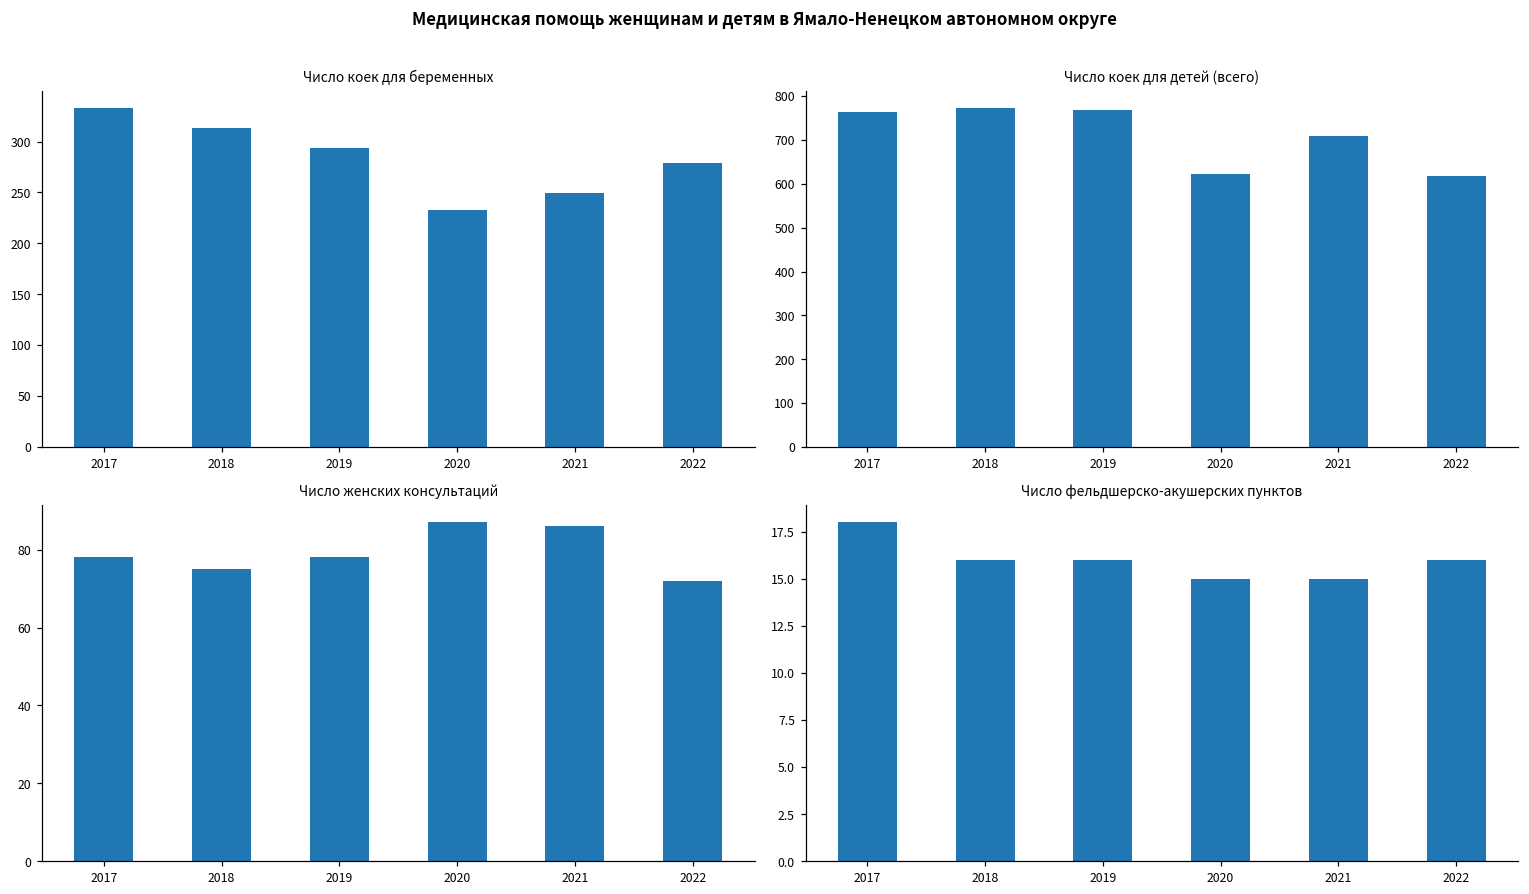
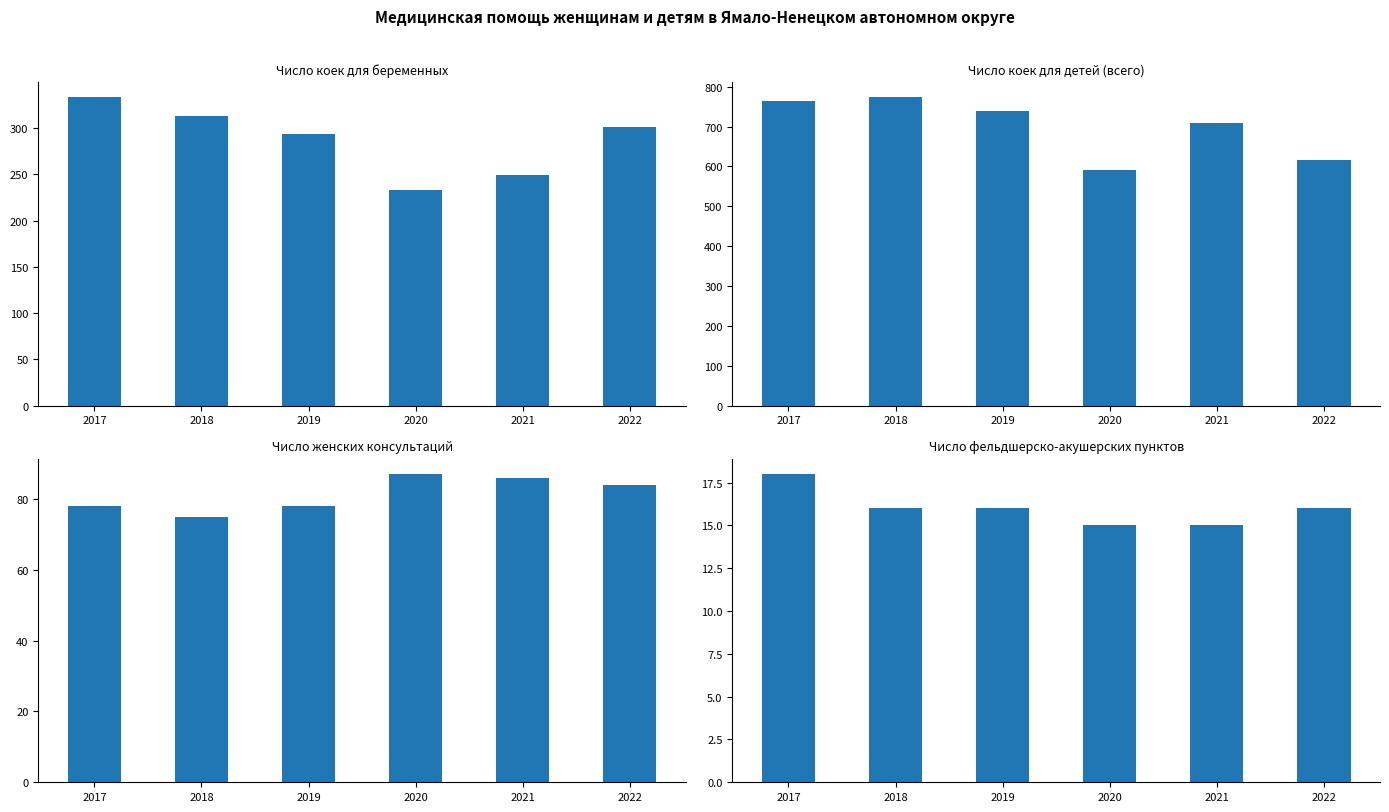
Число коек для беременных, 2022: 280 -> 300
Число коек для детей (всего), 2019: 770 -> 740
Число коек для детей (всего), 2020: 620 -> 590
Число женских консультаций, 2022: 72 -> 84
